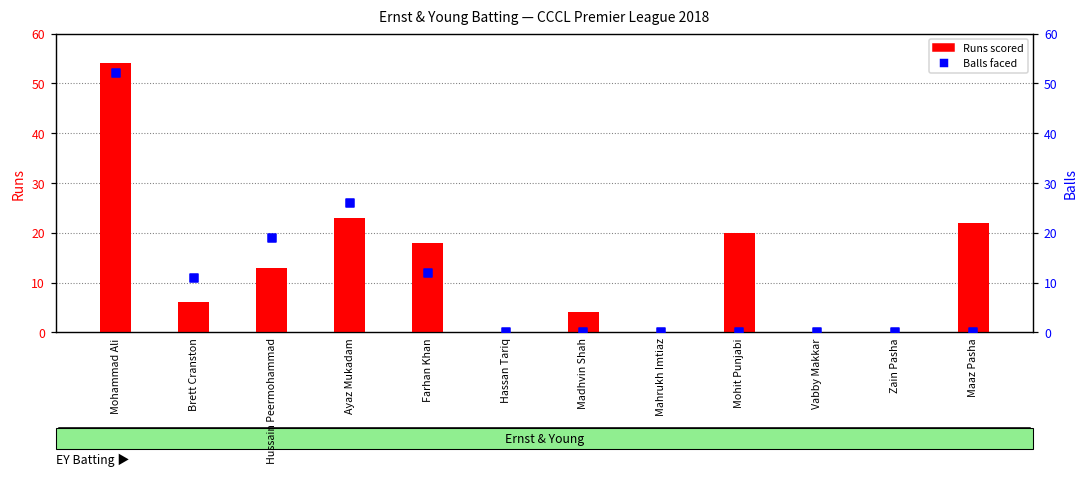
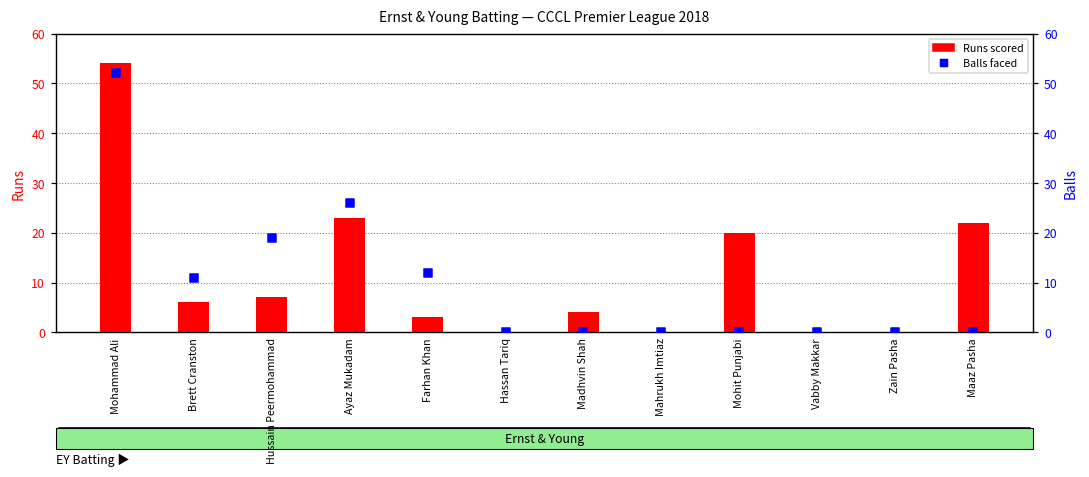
Runs scored, Hussain Peermohammad: 13 -> 7
Runs scored, Farhan Khan: 18 -> 3
